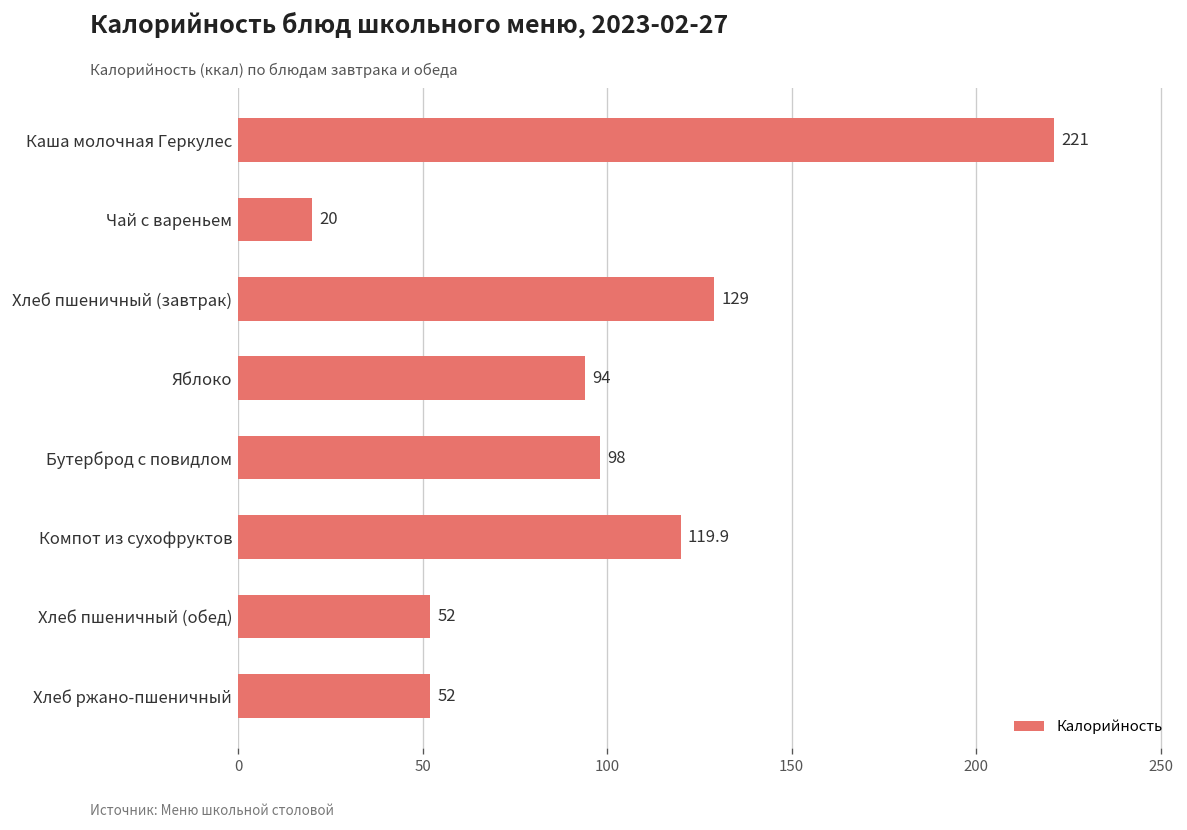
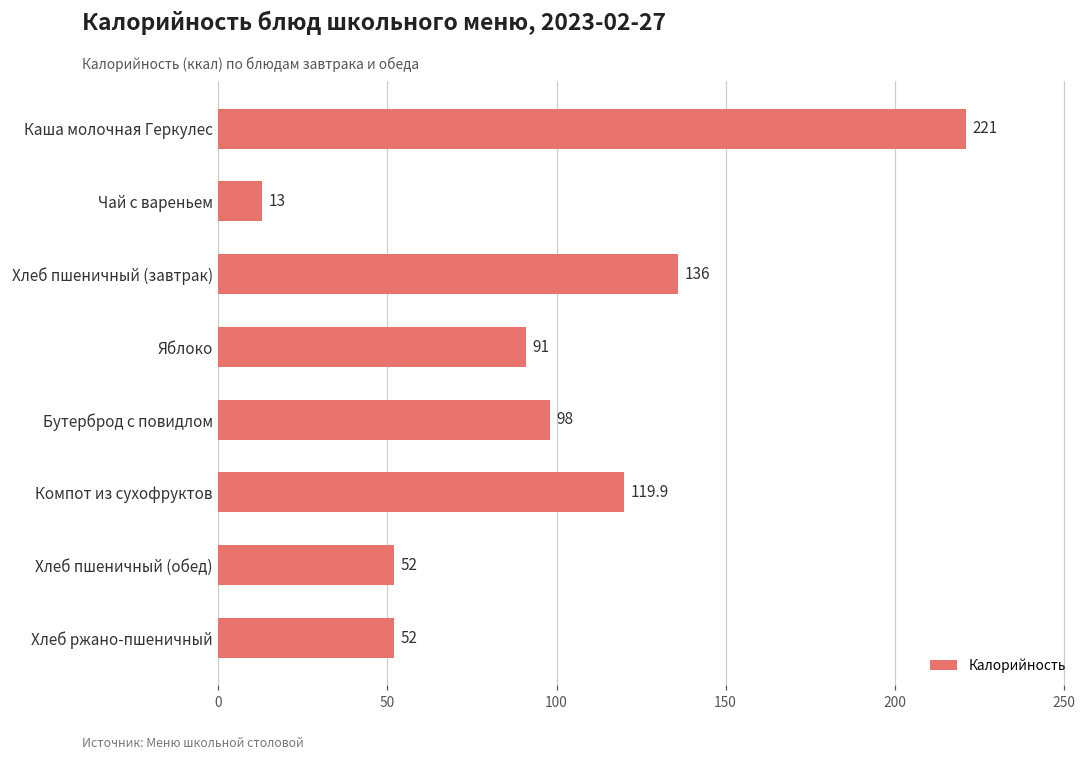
Чай с вареньем: 20 -> 13
Хлеб пшеничный (завтрак): 129 -> 136
Яблоко: 94 -> 91
